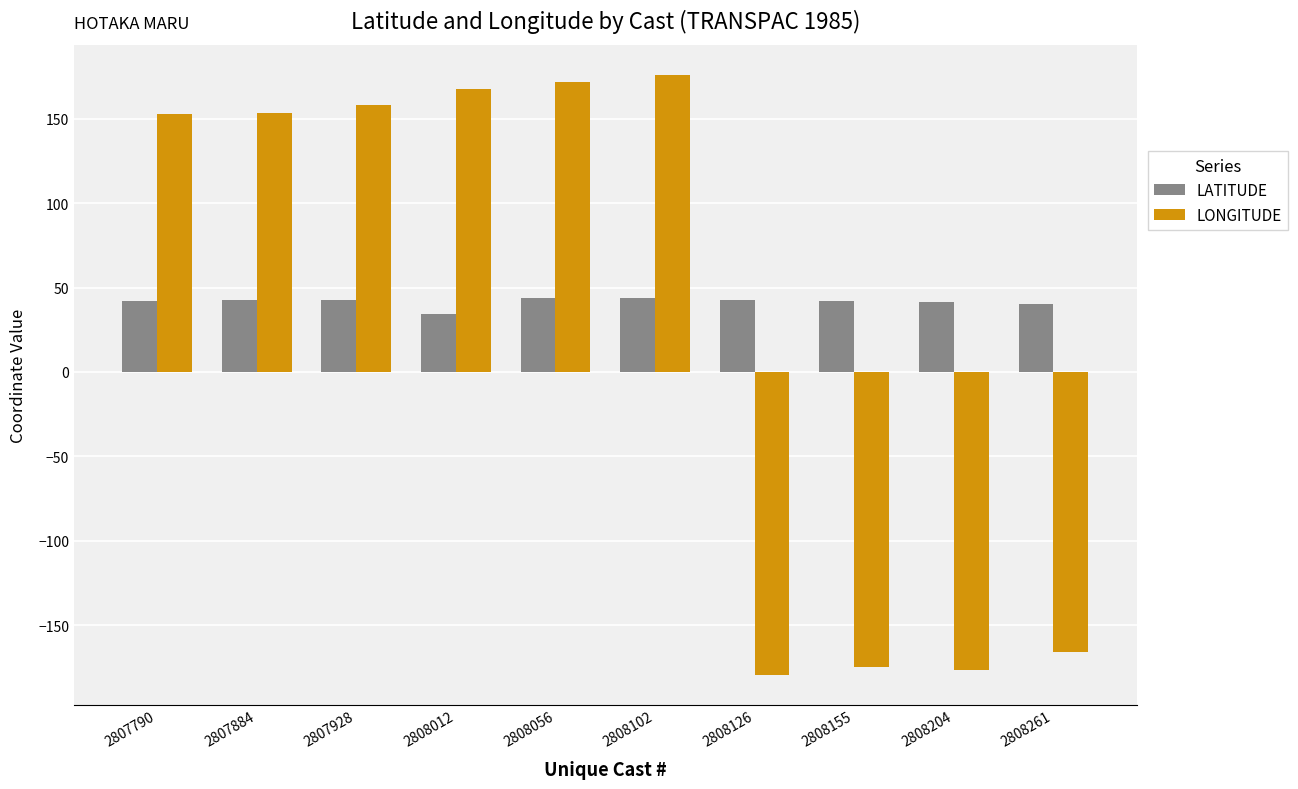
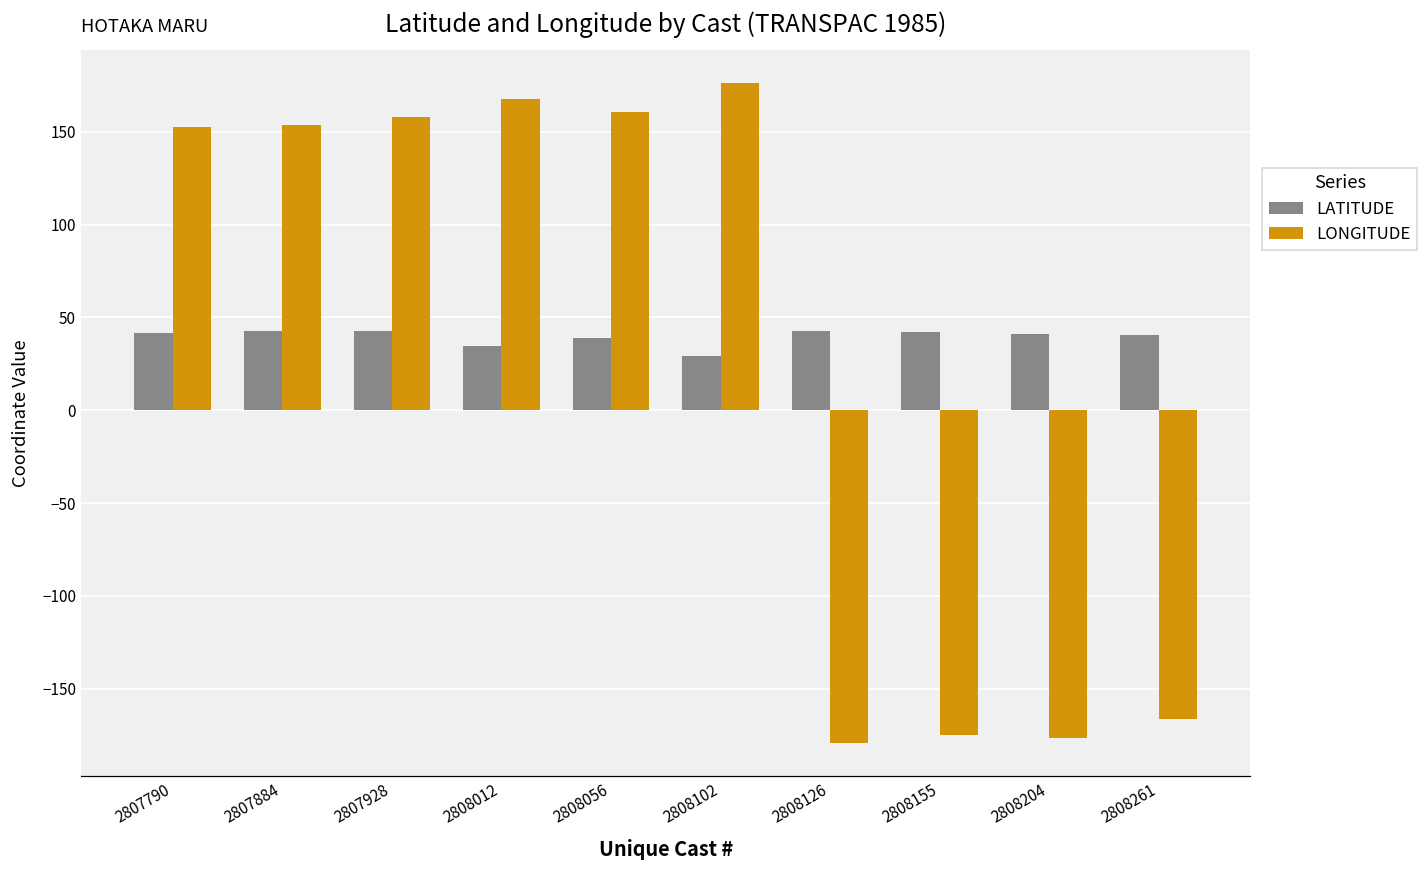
LATITUDE, 2808056: 44 -> 39
LONGITUDE, 2808056: 172 -> 161
LATITUDE, 2808102: 44 -> 29
